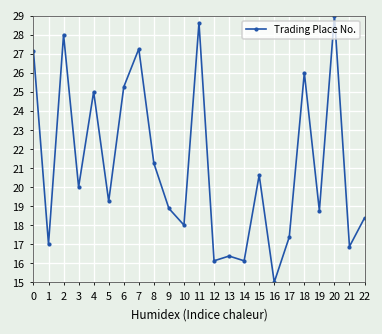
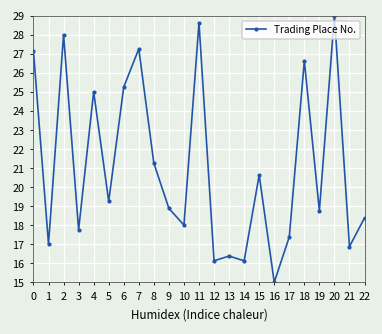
3: 20.0 -> 17.8
18: 26.0 -> 26.6
